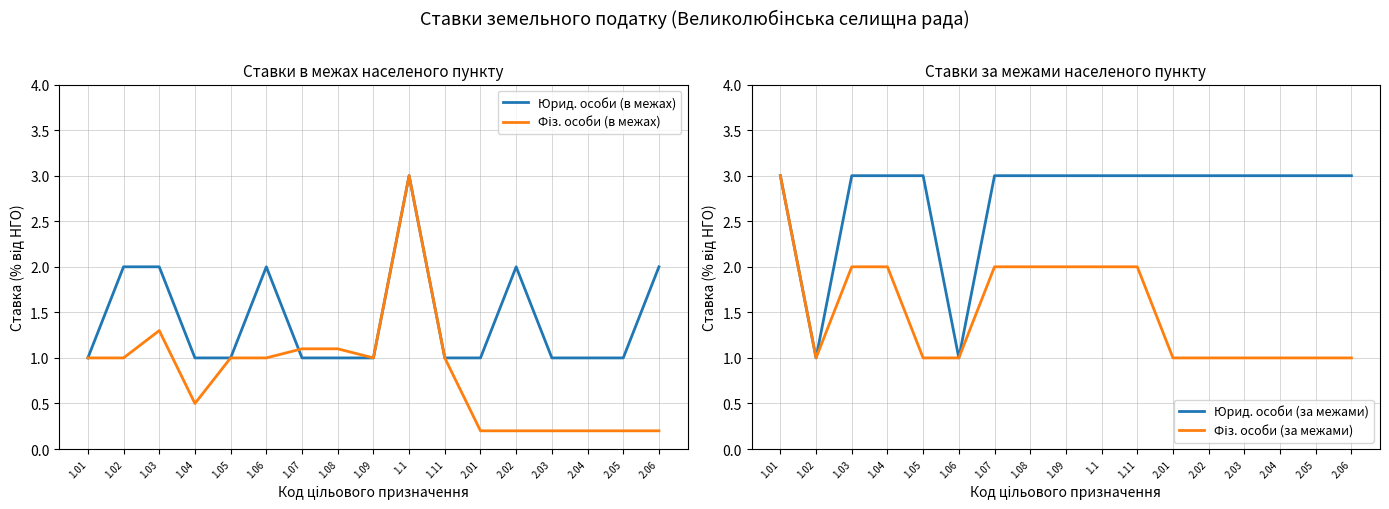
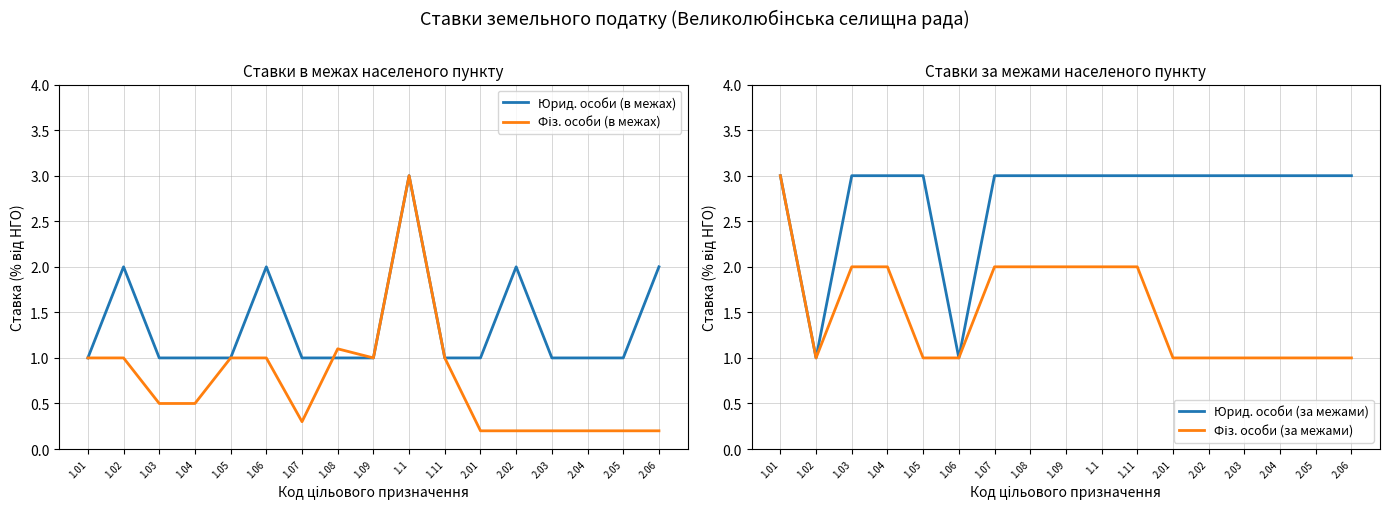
Ставки в межах населеного пункту, Юрид. особи (в межах), 1.03: 2 -> 1
Ставки в межах населеного пункту, Фіз. особи (в межах), 1.03: 1.3 -> 0.5
Ставки в межах населеного пункту, Фіз. особи (в межах), 1.07: 1.1 -> 0.3
